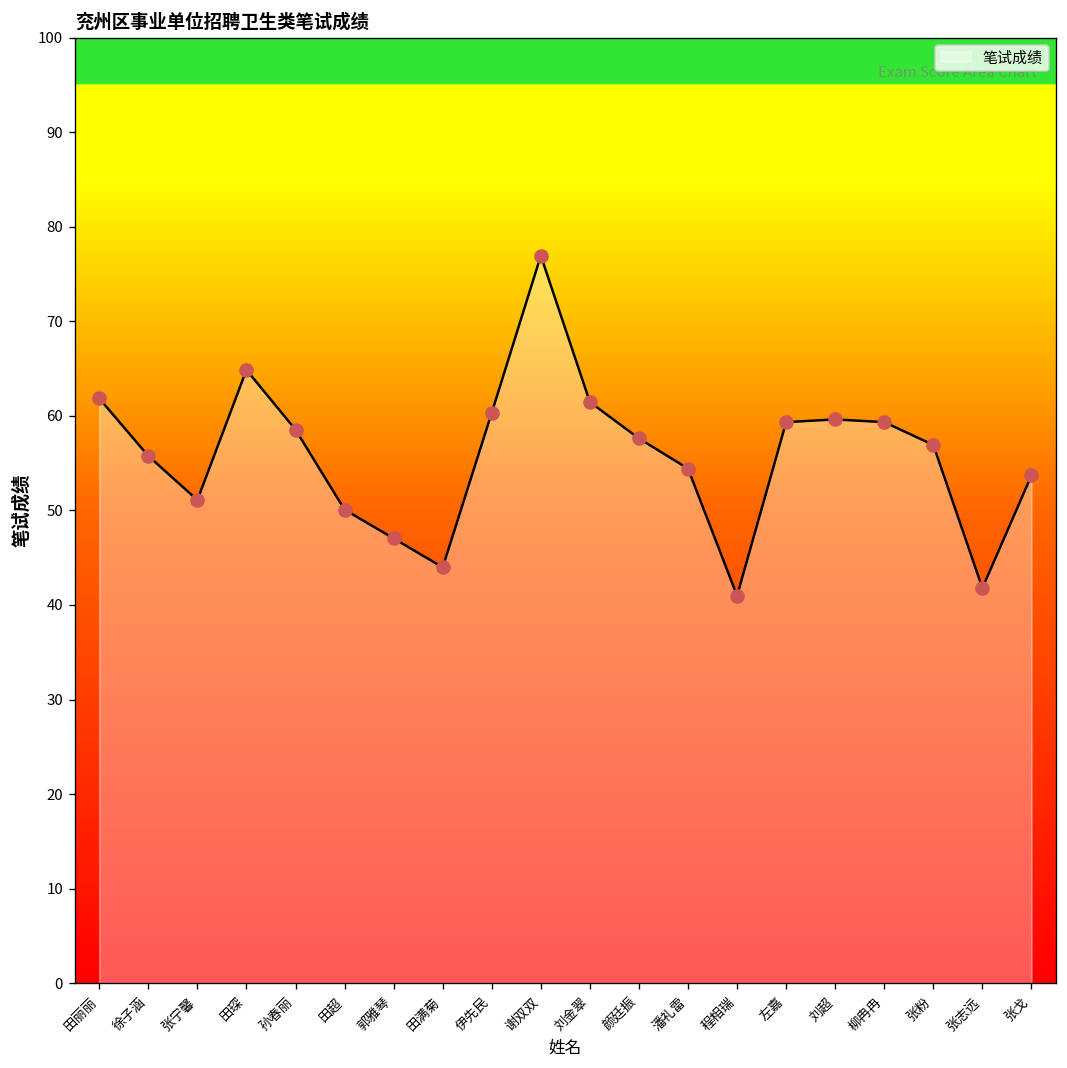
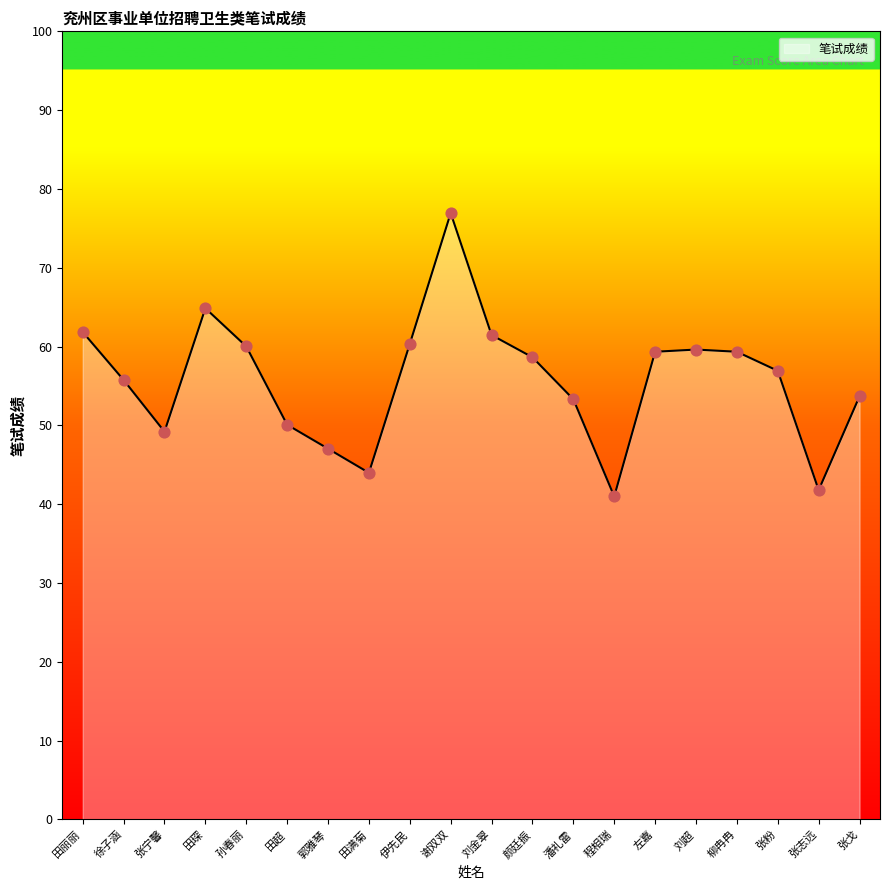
张宁馨: 51 -> 49
孙春丽: 59 -> 60
颜廷振: 58 -> 59
潘礼雷: 54 -> 53
